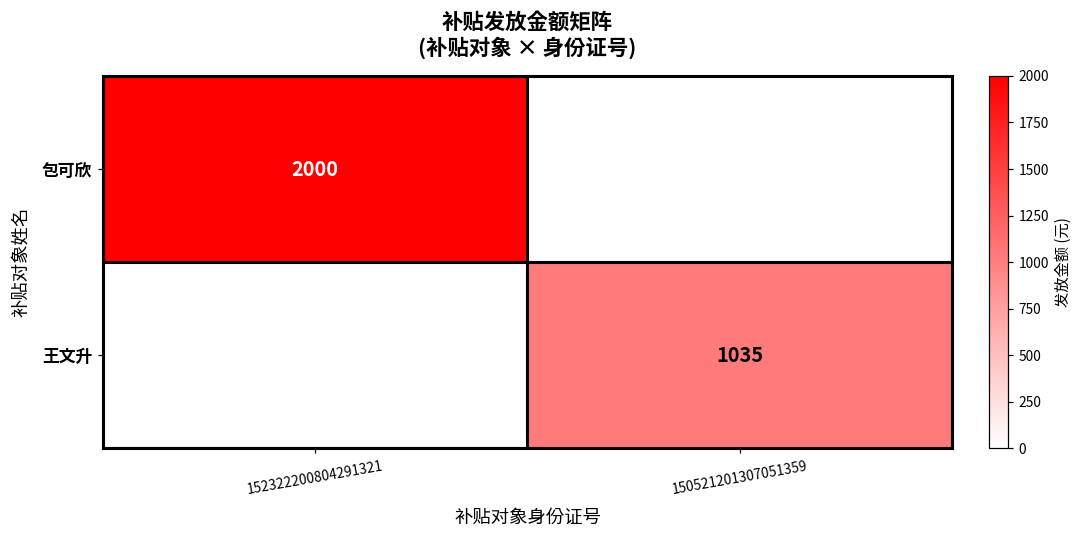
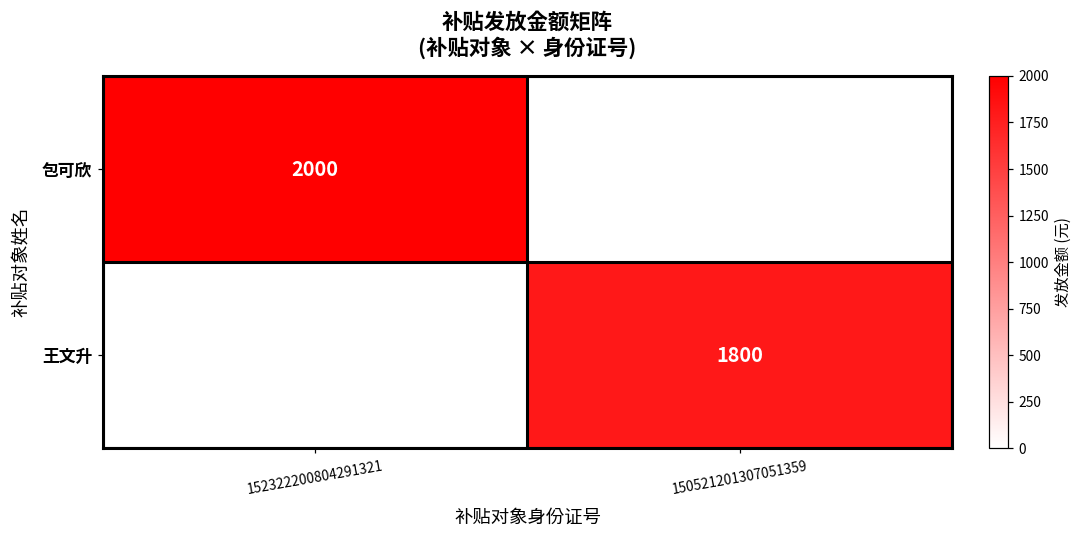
王文升, 150521201307051359: 1035 -> 1800
